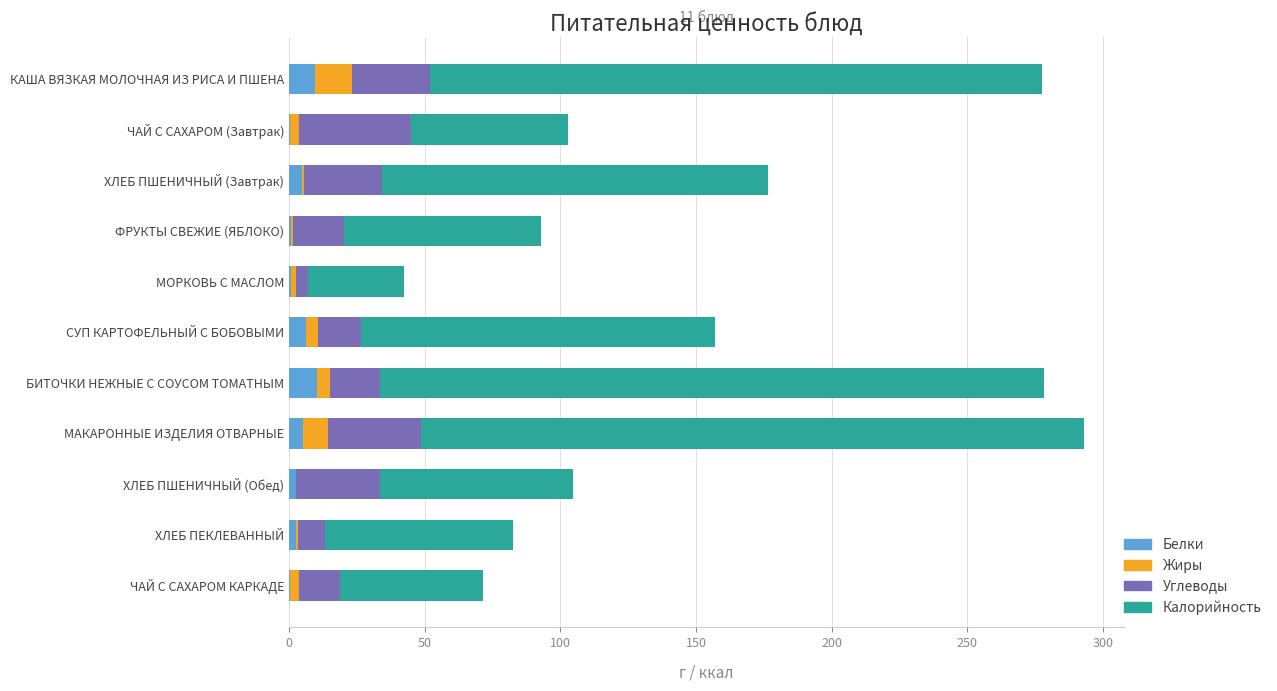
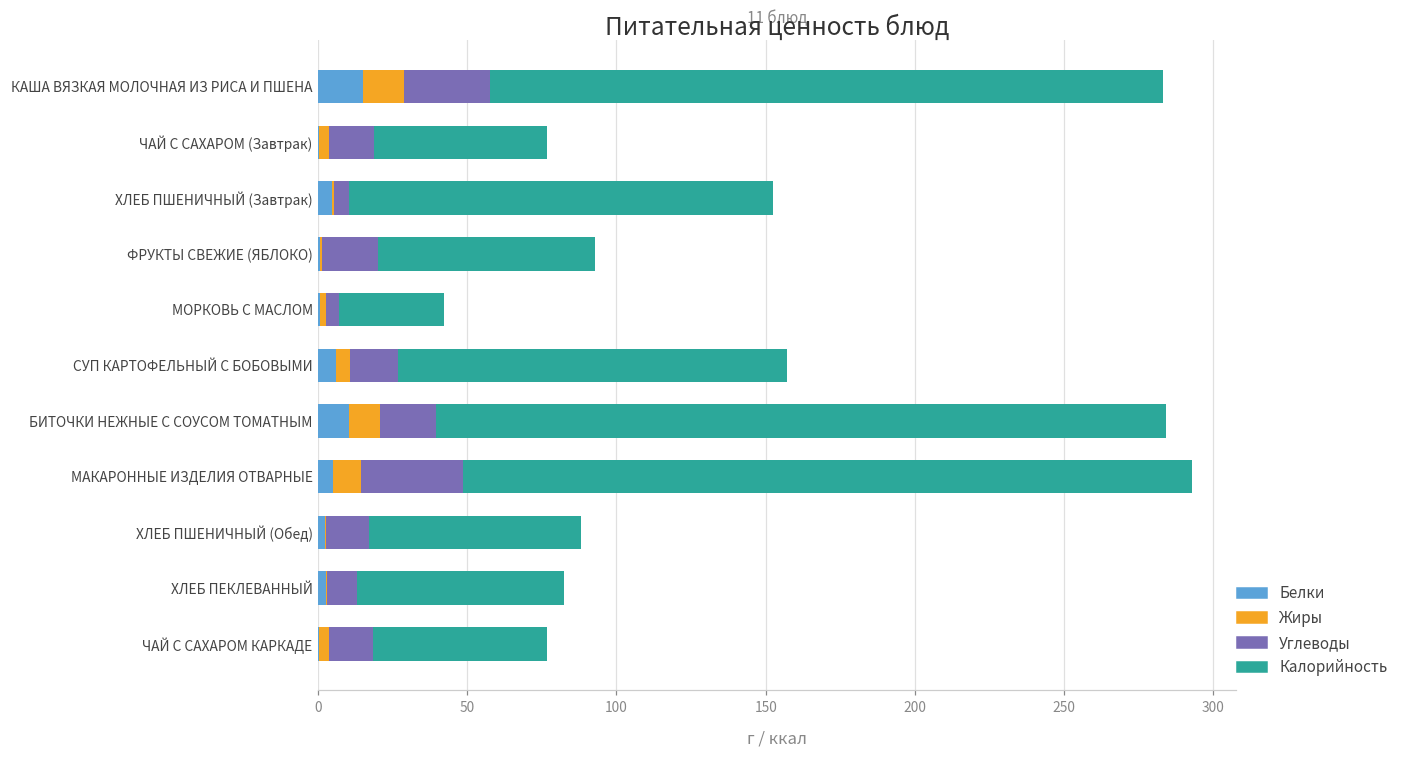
Белки, КАША ВЯЗКАЯ МОЛОЧНАЯ ИЗ РИСА И ПШЕНА: 10 -> 15
Углеводы, ЧАЙ С САХАРОМ (Завтрак): 41 -> 15
Углеводы, ХЛЕБ ПШЕНИЧНЫЙ (Завтрак): 29 -> 5
Жиры, БИТОЧКИ НЕЖНЫЕ С СОУСОМ ТОМАТНЫМ: 5 -> 11
Углеводы, ХЛЕБ ПШЕНИЧНЫЙ (Обед): 31 -> 15
Калорийность, ЧАЙ С САХАРОМ КАРКАДЕ: 53 -> 58
